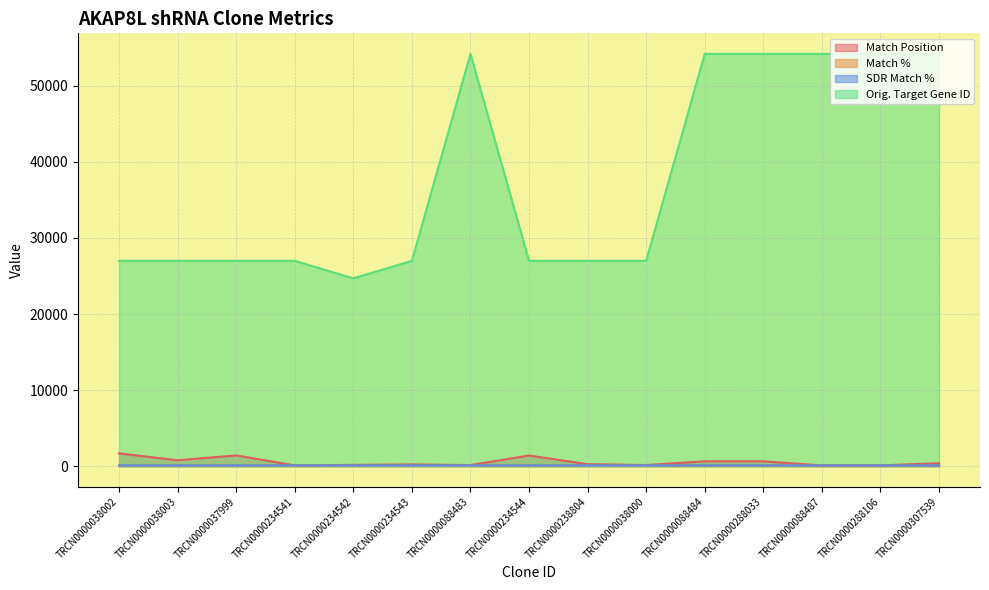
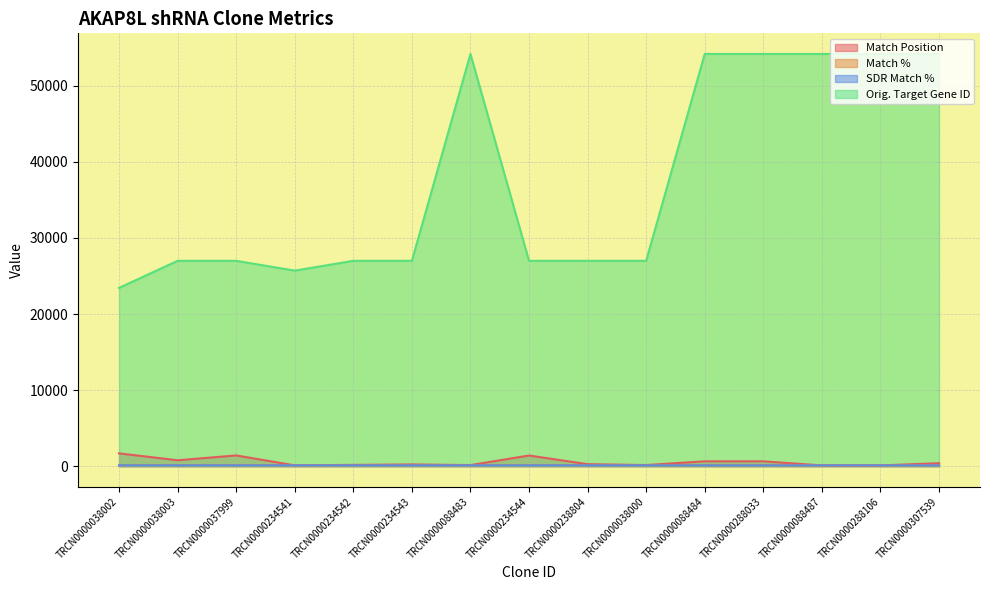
Orig. Target Gene ID, TRCN0000038002: 27000 -> 23000
Orig. Target Gene ID, TRCN0000234541: 27000 -> 26000
Orig. Target Gene ID, TRCN0000234542: 25000 -> 27000
